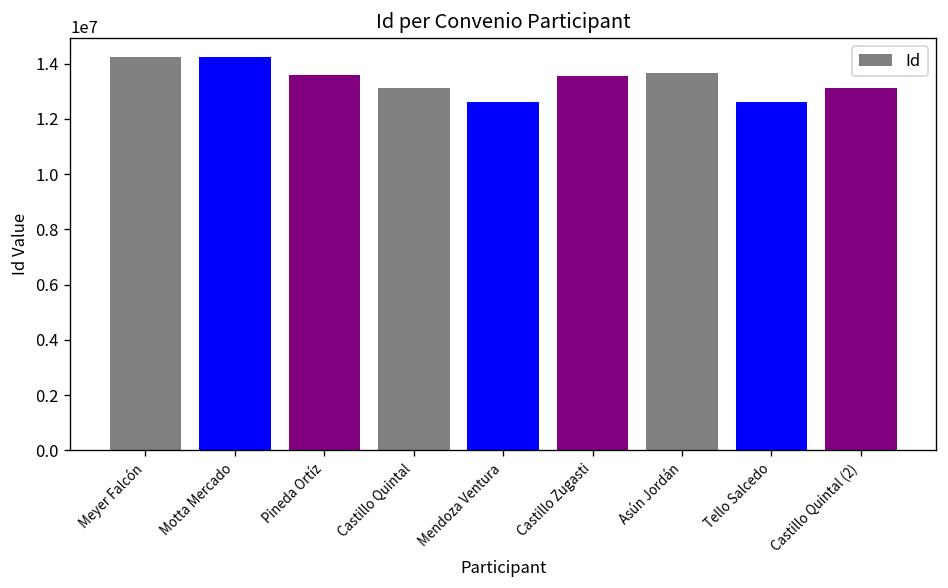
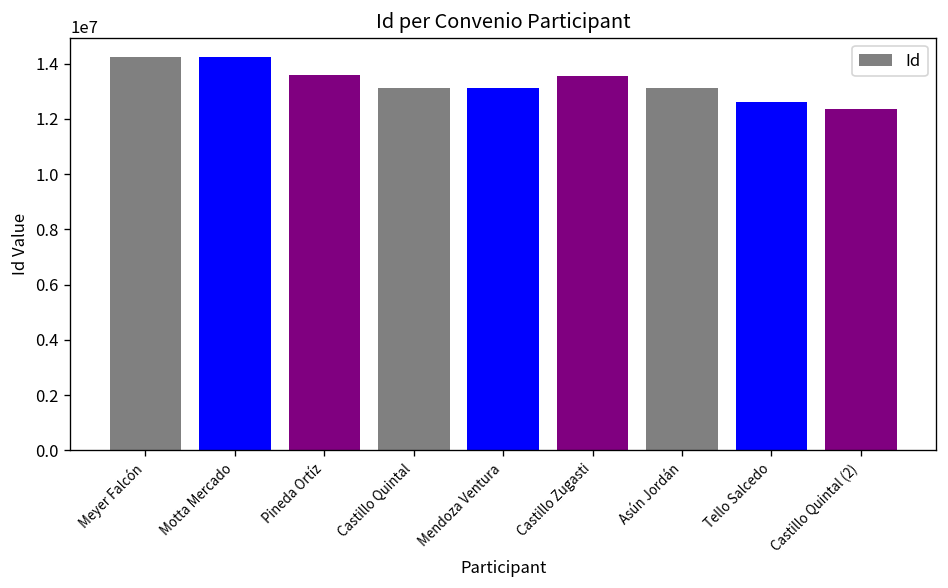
Mendoza Ventura: 12600000 -> 13100000
Asún Jordán: 13700000 -> 13100000
Castillo Quintal (2): 13100000 -> 12400000
